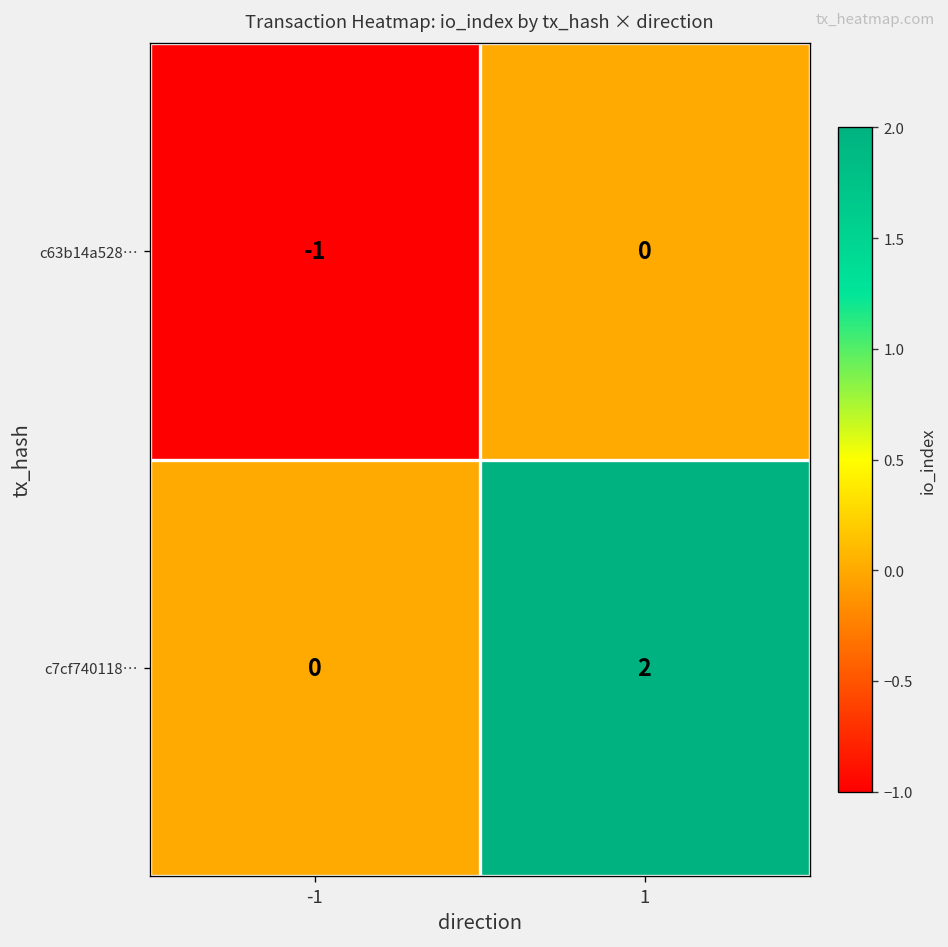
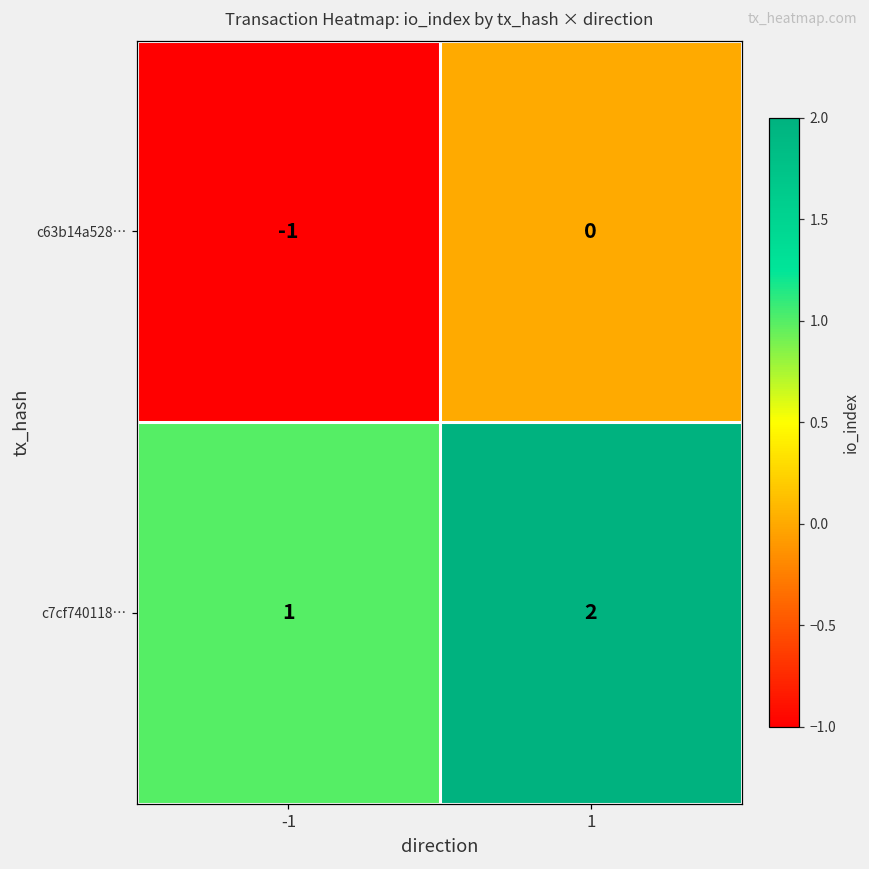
c7cf740118…, -1: 0 -> 1
